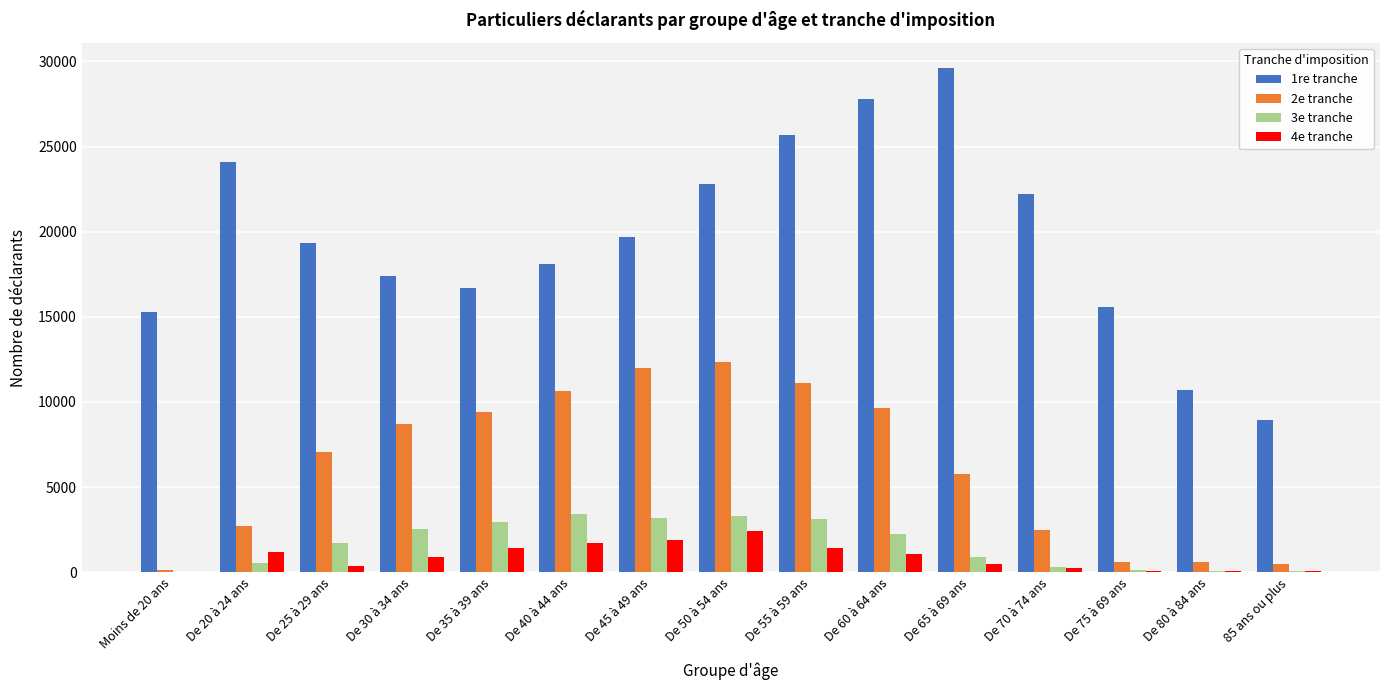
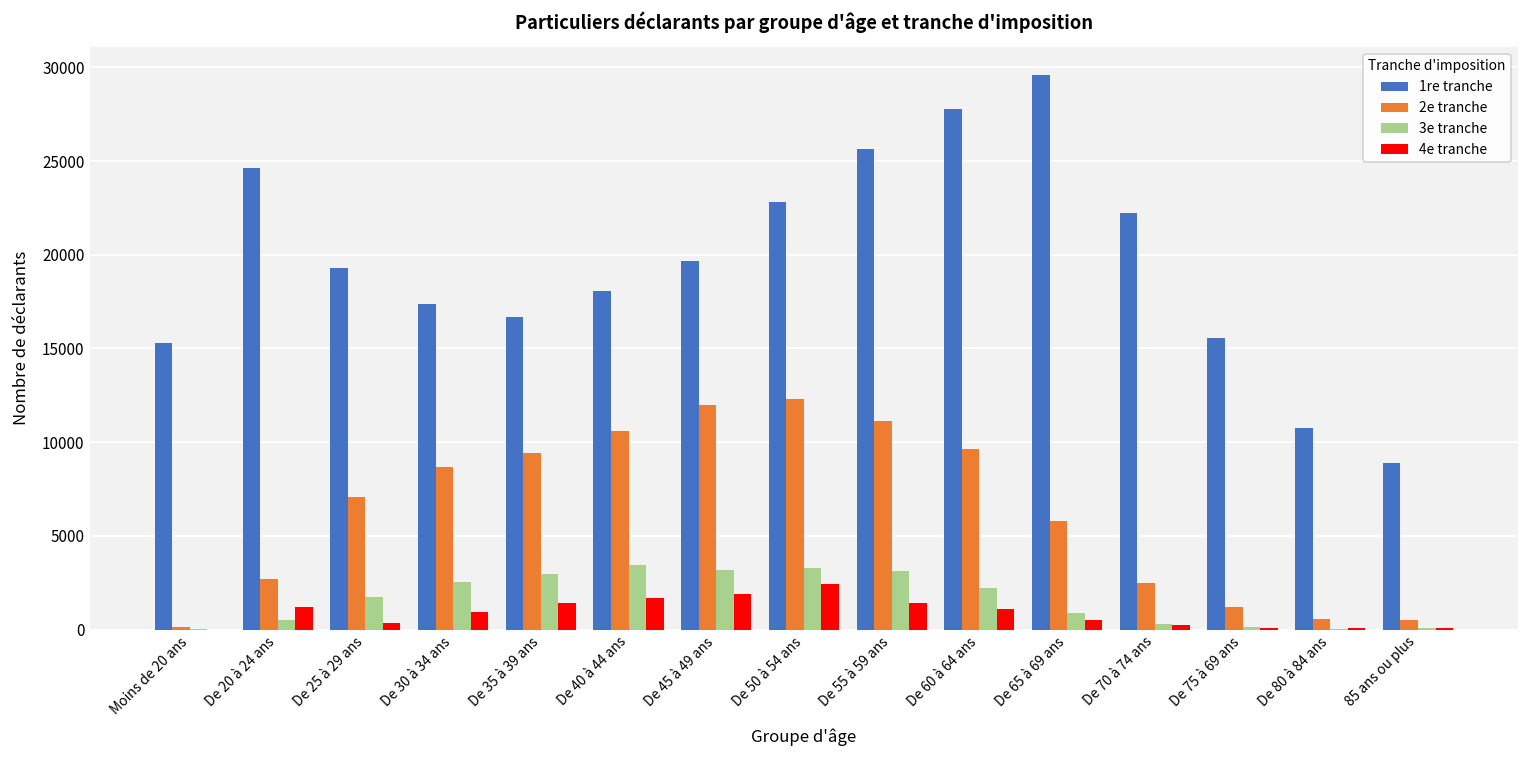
1re tranche, De 20 à 24 ans: 24100 -> 24600
2e tranche, De 75 à 69 ans: 600 -> 1200
